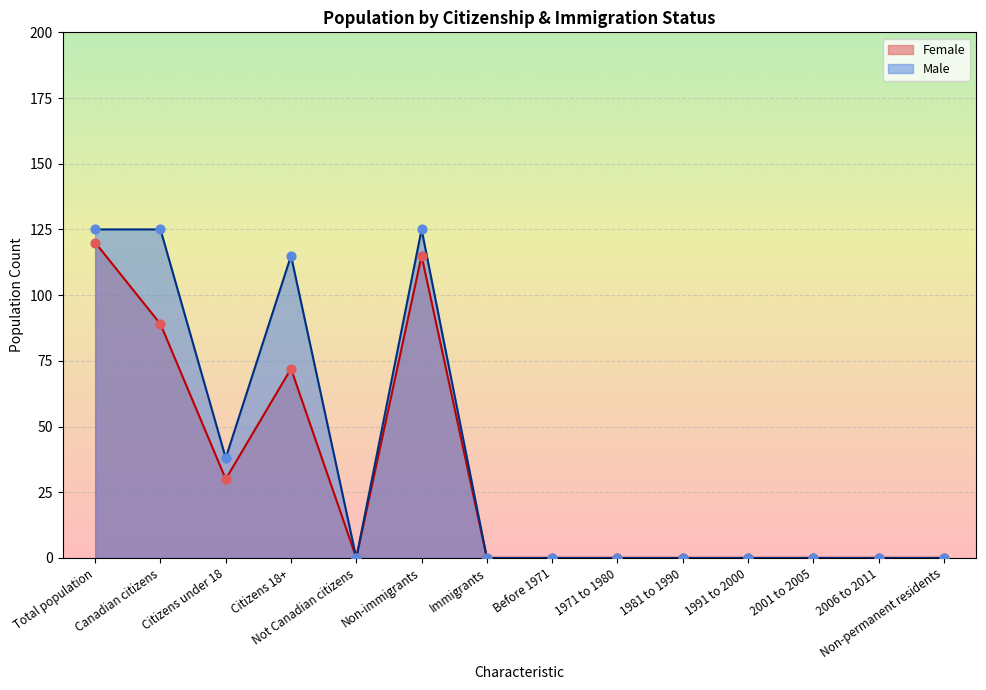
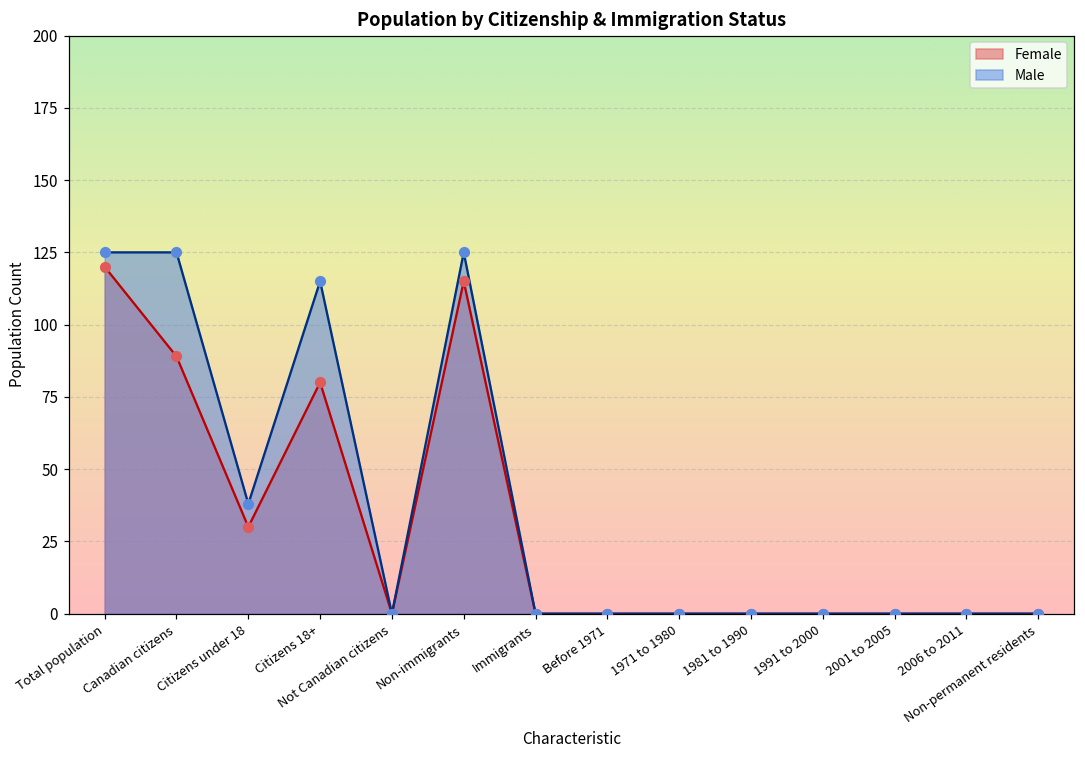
Female, Citizens 18+: 72 -> 80
